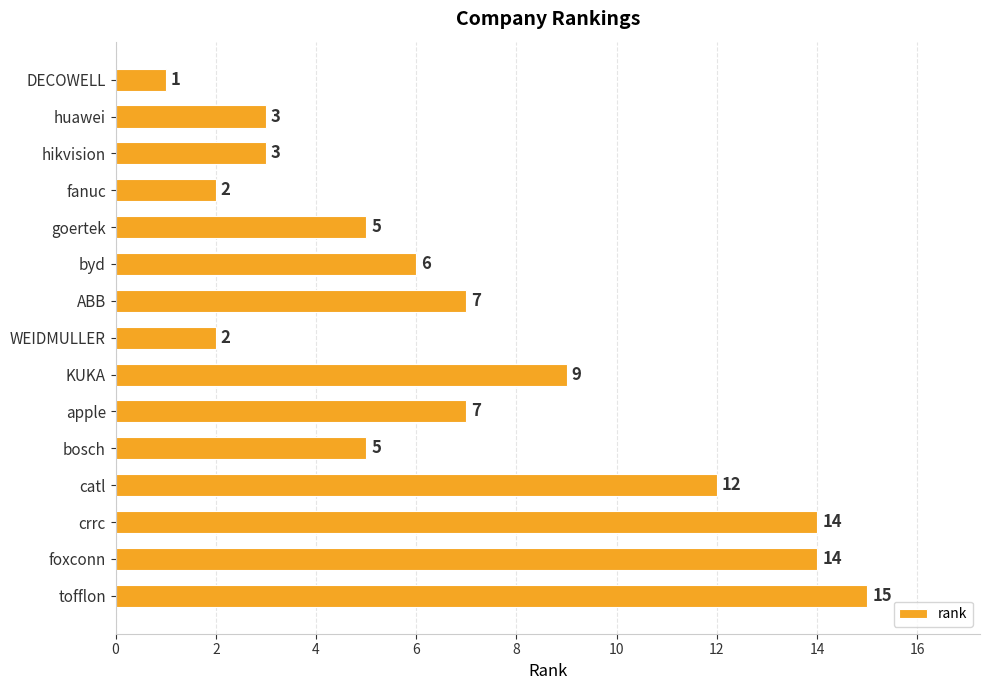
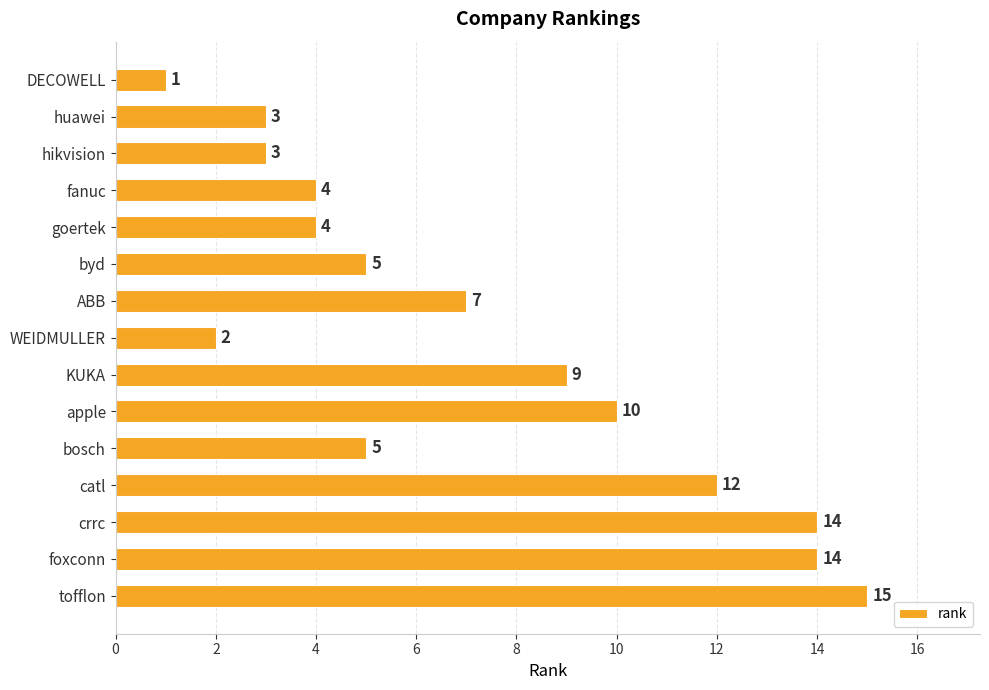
fanuc: 2 -> 4
goertek: 5 -> 4
byd: 6 -> 5
apple: 7 -> 10
